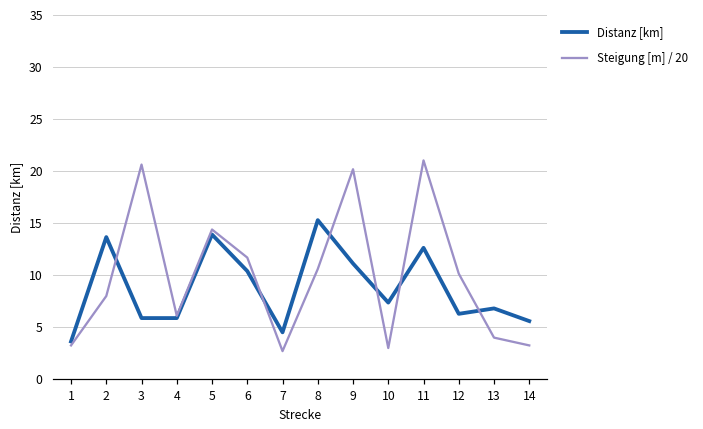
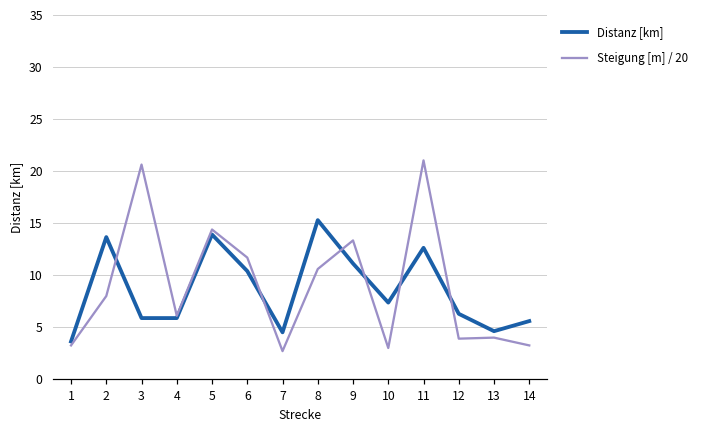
Steigung [m] / 20, 9: 20 -> 13
Steigung [m] / 20, 12: 10 -> 4
Distanz [km], 13: 7 -> 5
